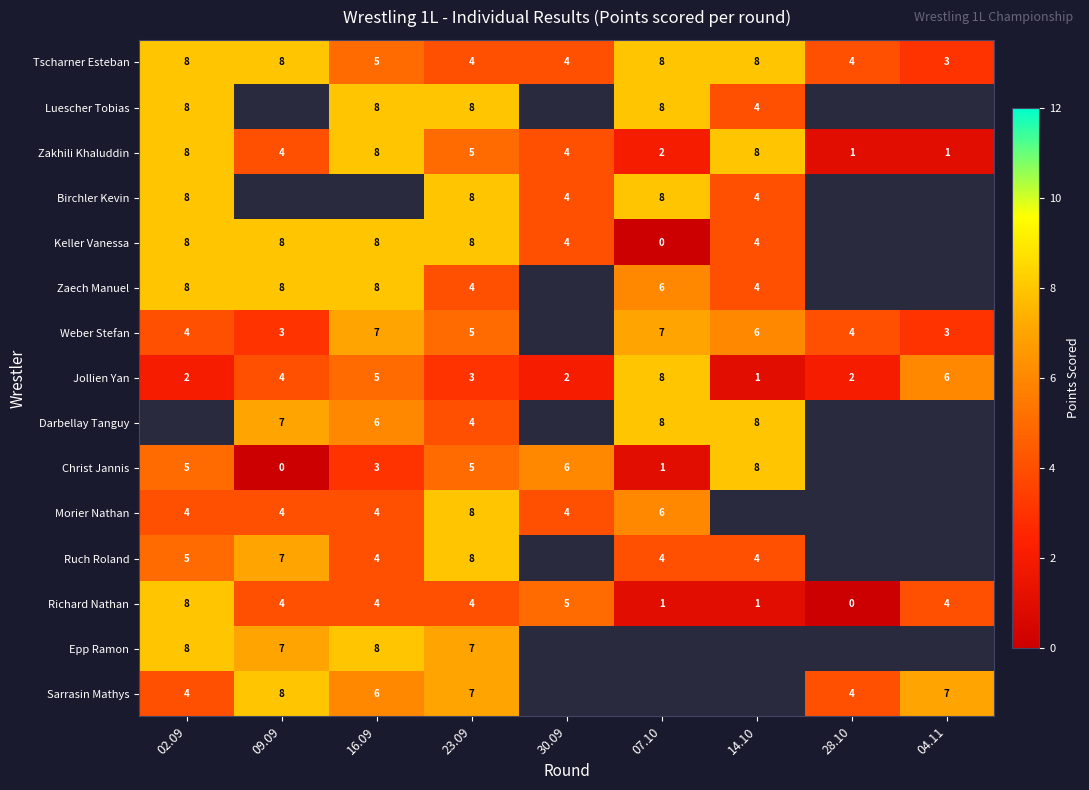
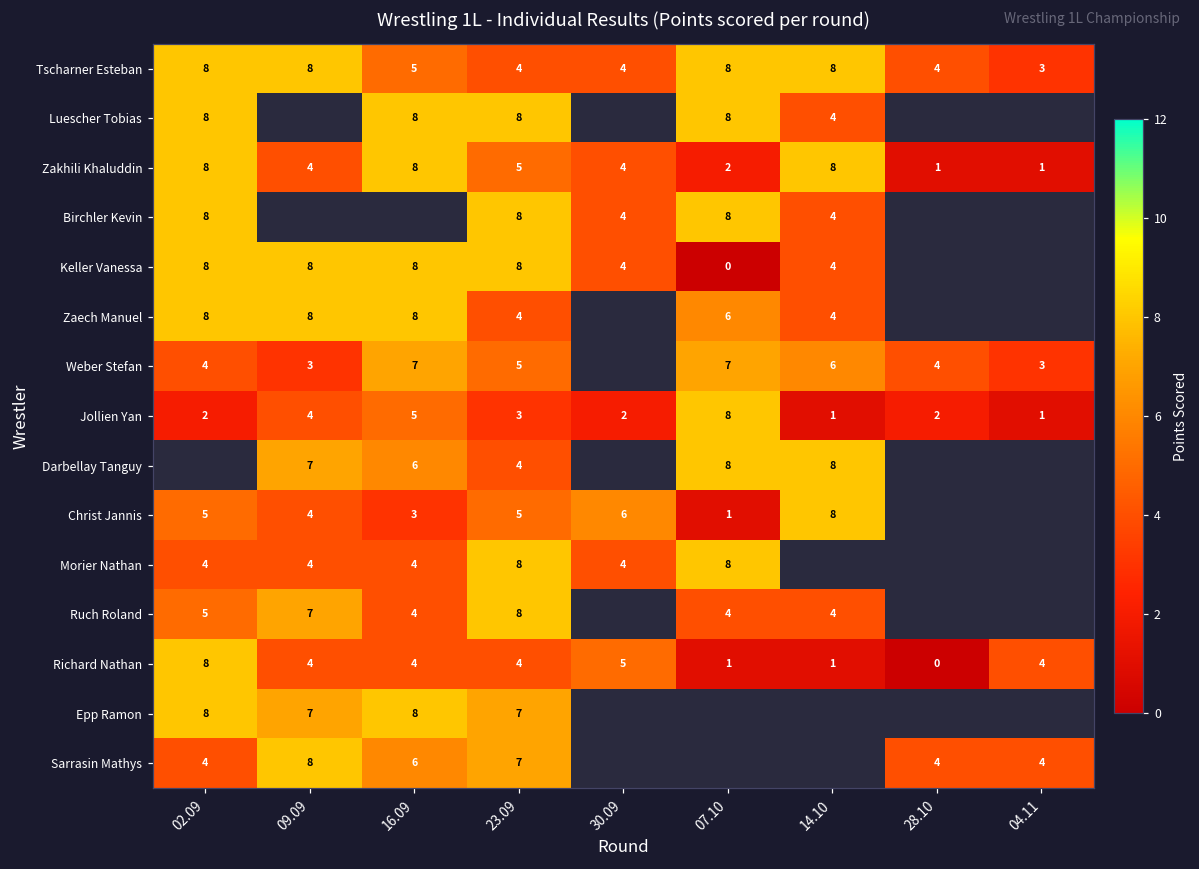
Jollien Yan, 04.11: 6 -> 1
Christ Jannis, 09.09: 0 -> 4
Morier Nathan, 07.10: 6 -> 8
Sarrasin Mathys, 04.11: 7 -> 4
